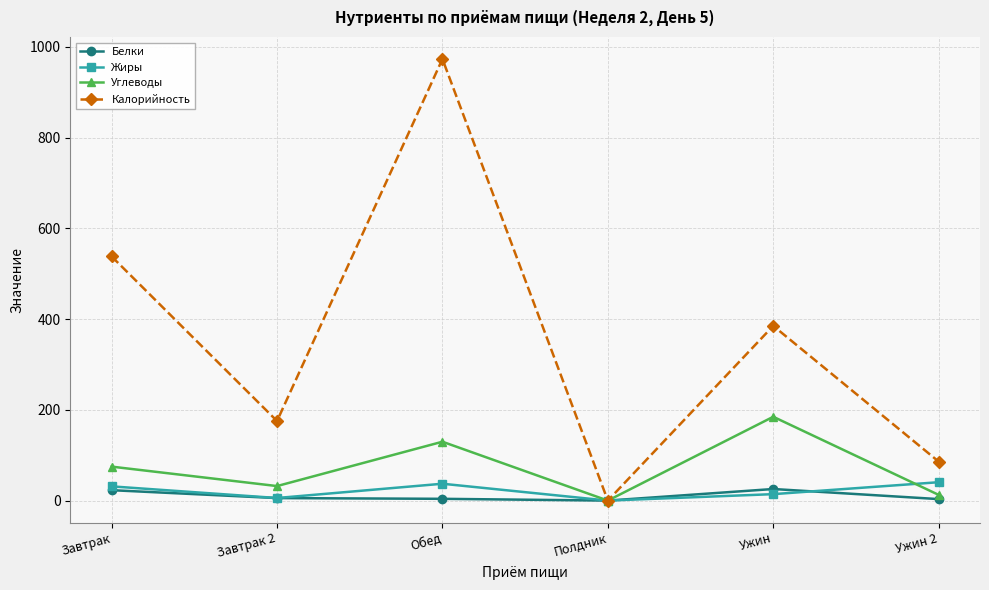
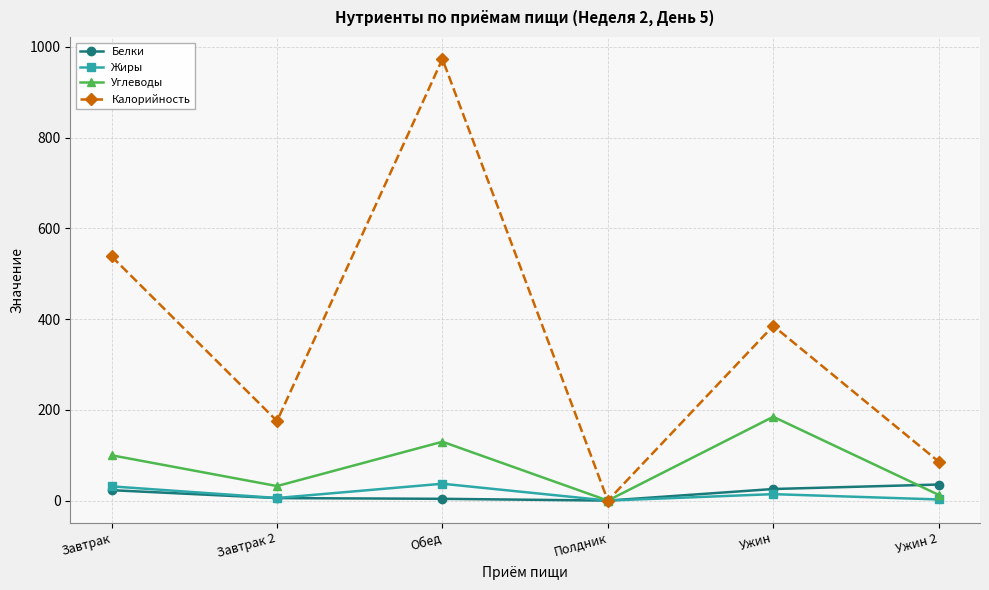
Углеводы, Завтрак: 70 -> 100
Белки, Ужин 2: 0 -> 40
Жиры, Ужин 2: 40 -> 0
